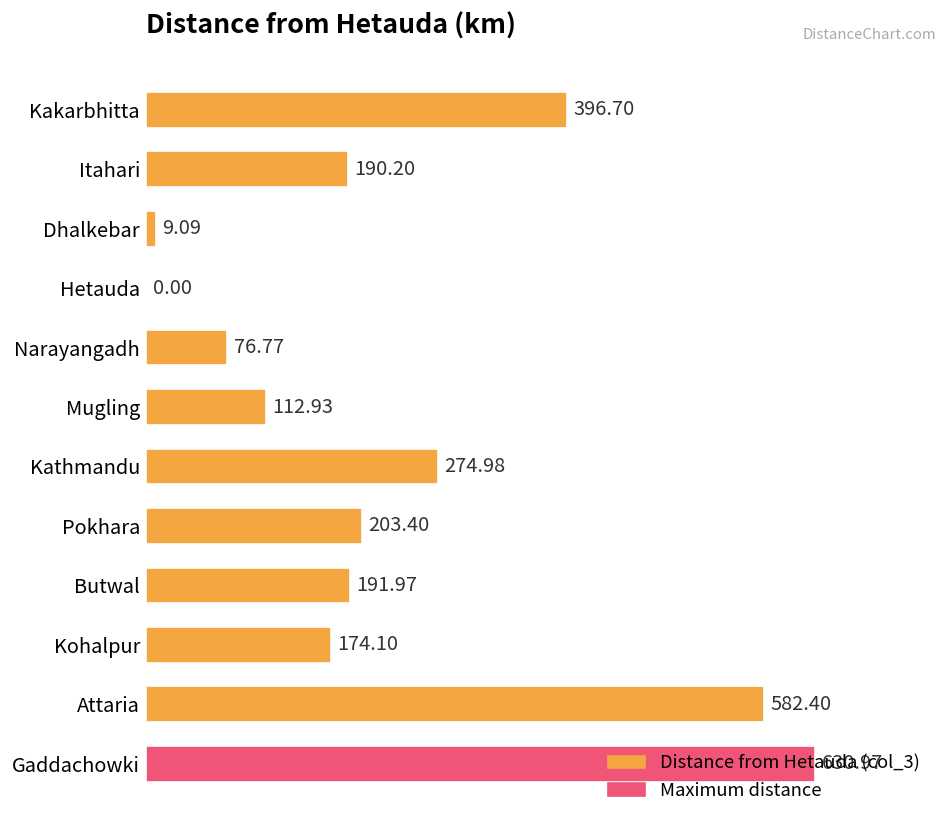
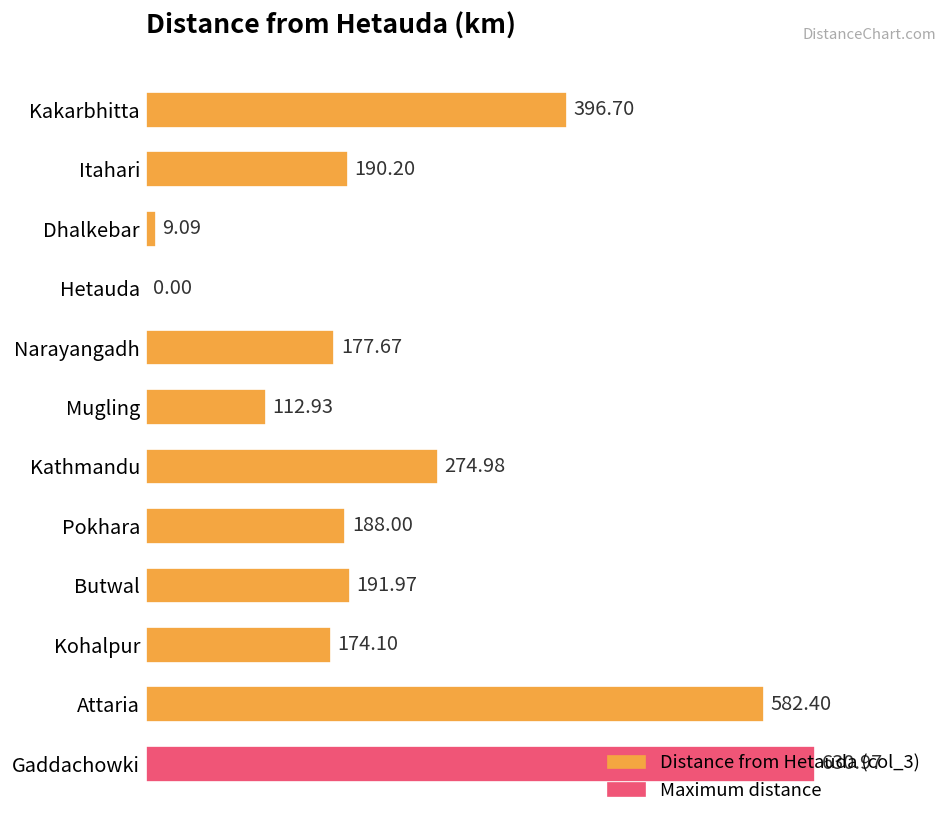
Narayangadh: 76.77 -> 177.67
Pokhara: 203.40 -> 188.00
